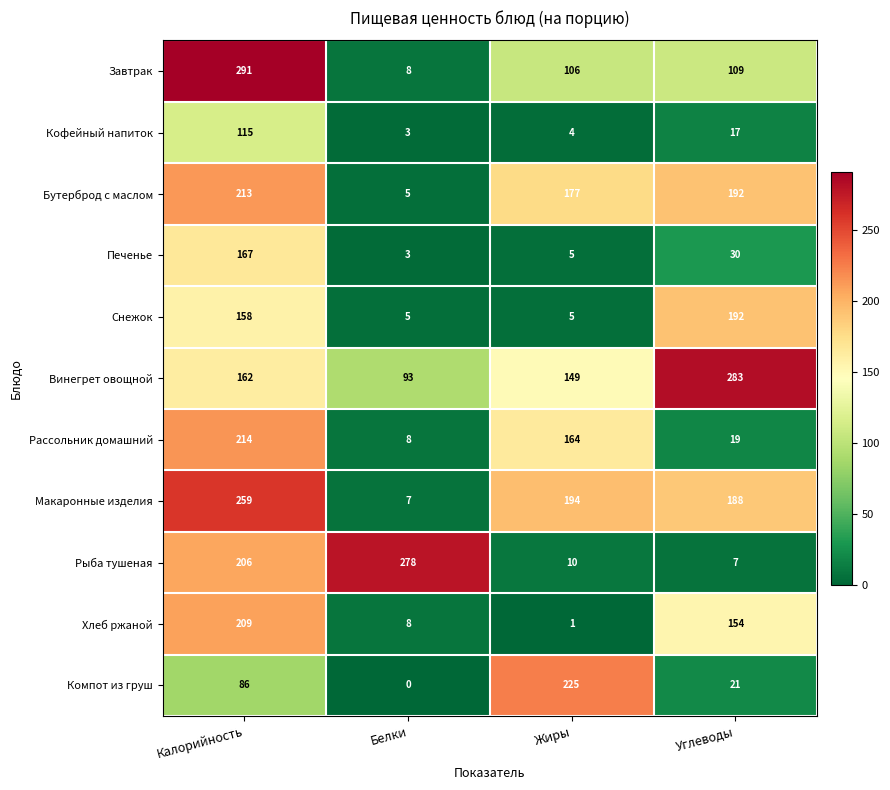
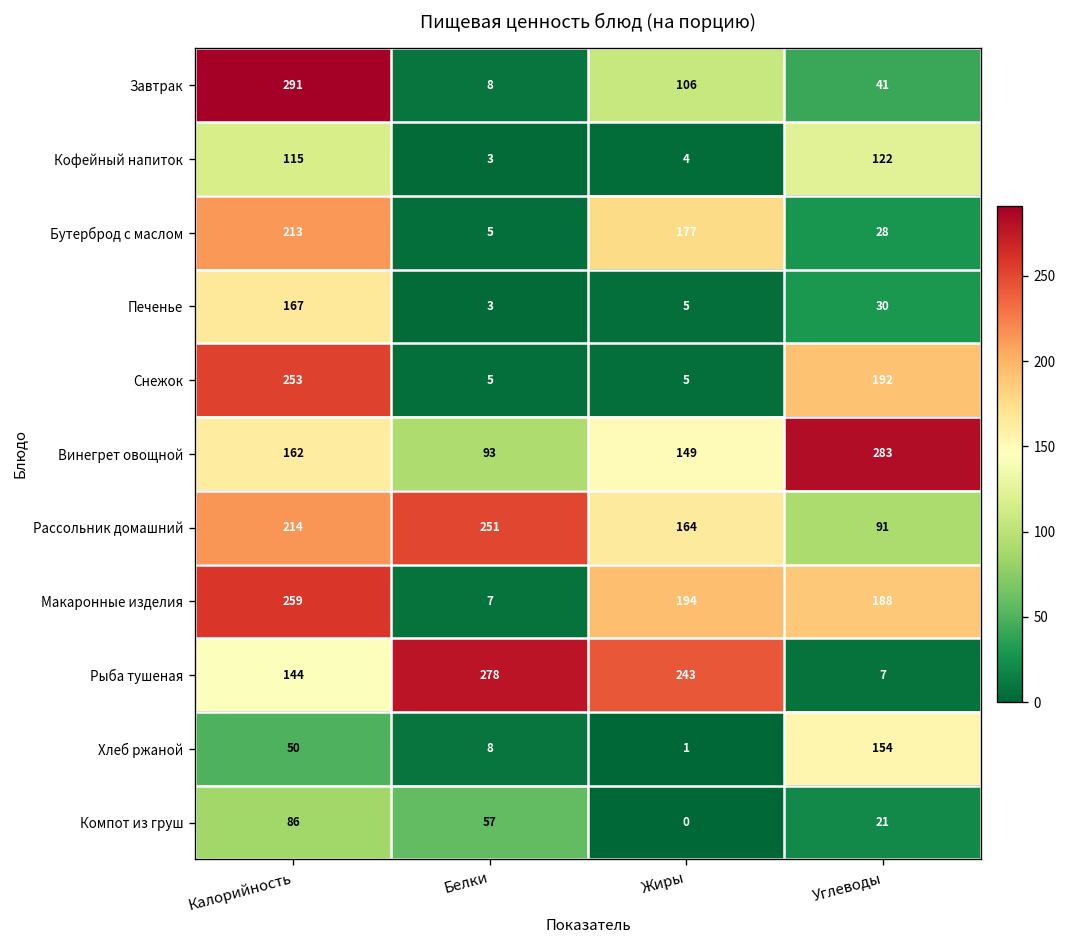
Завтрак, Углеводы: 109 -> 41
Кофейный напиток, Углеводы: 17 -> 122
Бутерброд с маслом, Углеводы: 192 -> 28
Снежок, Калорийность: 158 -> 253
Рассольник домашний, Белки: 8 -> 251
Рассольник домашний, Углеводы: 19 -> 91
Рыба тушеная, Калорийность: 206 -> 144
Рыба тушеная, Жиры: 10 -> 243
Хлеб ржаной, Калорийность: 209 -> 50
Компот из груш, Белки: 0 -> 57
Компот из груш, Жиры: 225 -> 0
